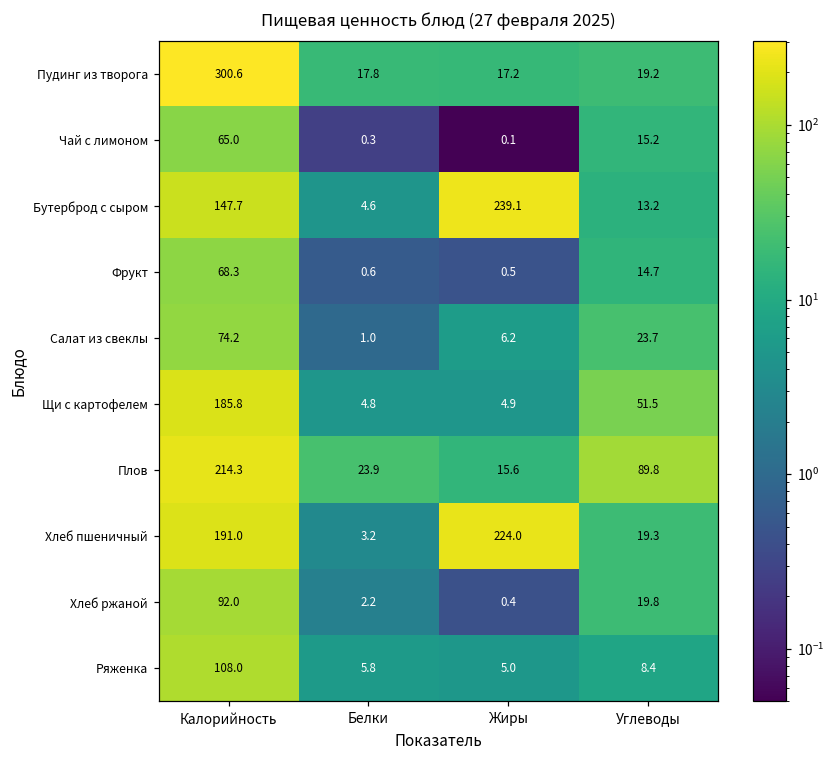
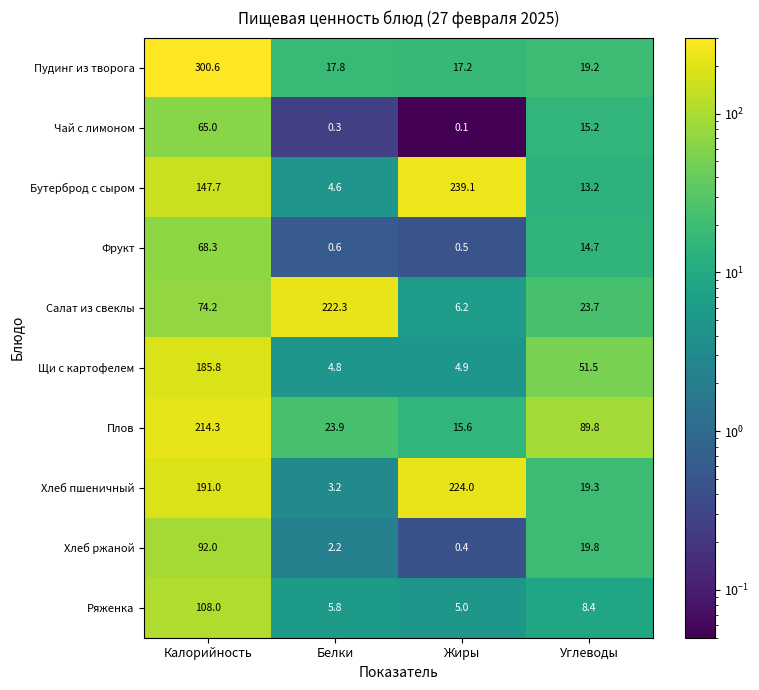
Салат из свеклы, Белки: 1.0 -> 222.3
